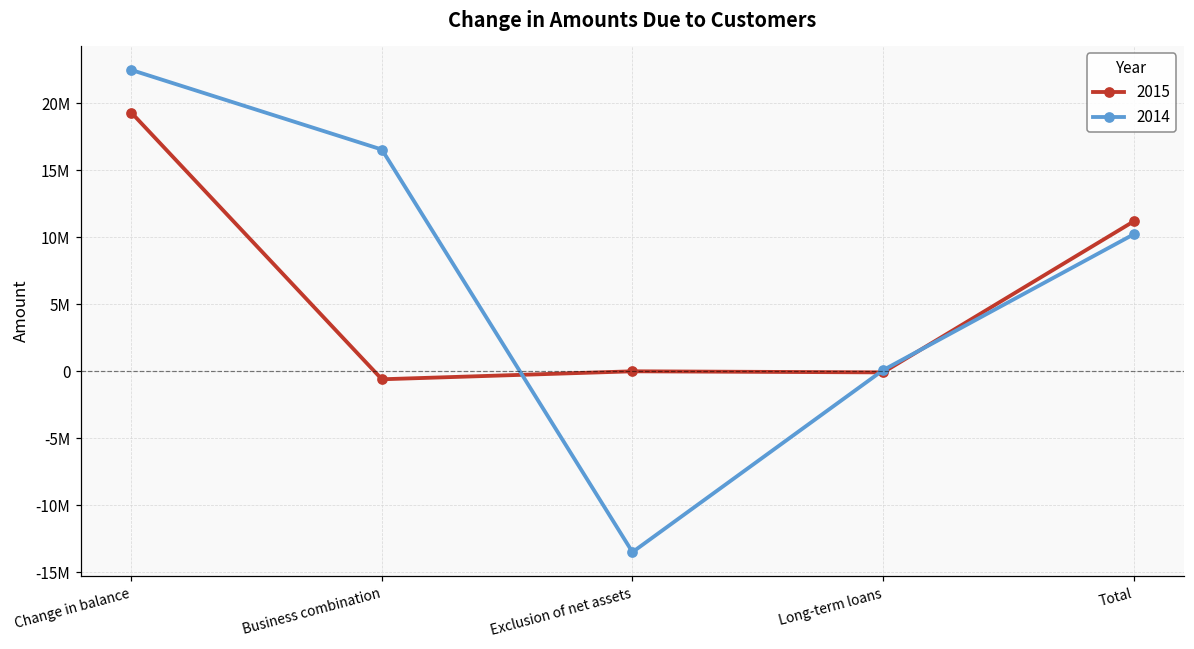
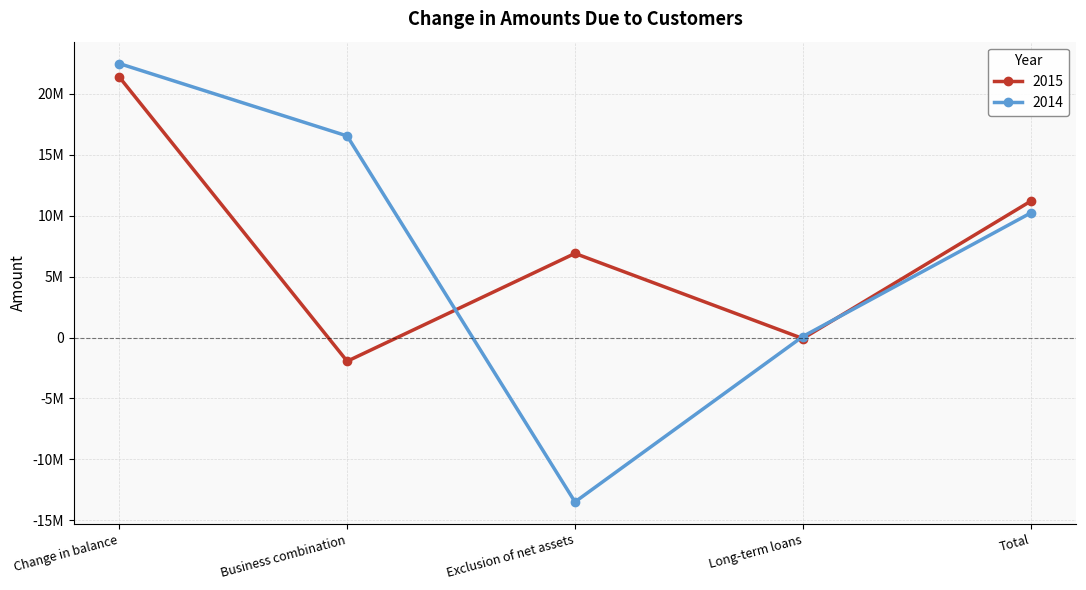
2015, Change in balance: 19300000 -> 21400000
2015, Business combination: -600000 -> -1900000
2015, Exclusion of net assets: 0 -> 6900000
